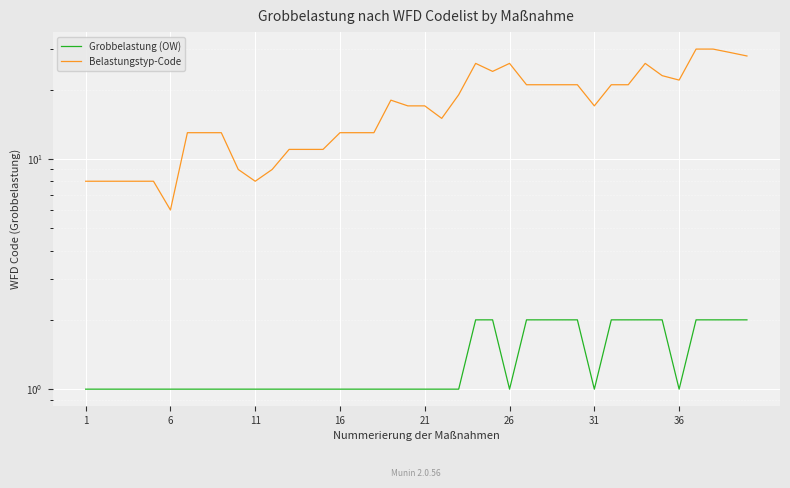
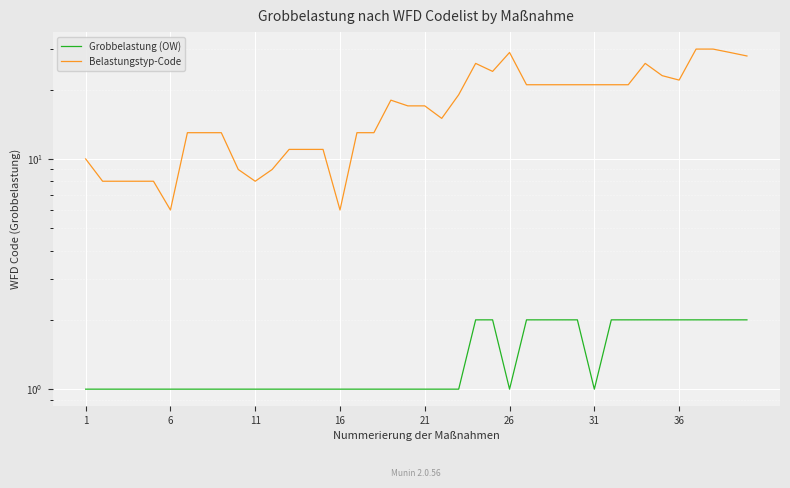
Belastungstyp-Code, 1: 8 -> 10
Belastungstyp-Code, 16: 13 -> 6
Belastungstyp-Code, 26: 26 -> 29
Belastungstyp-Code, 31: 17 -> 21
Grobbelastung (OW), 36: 1 -> 2
